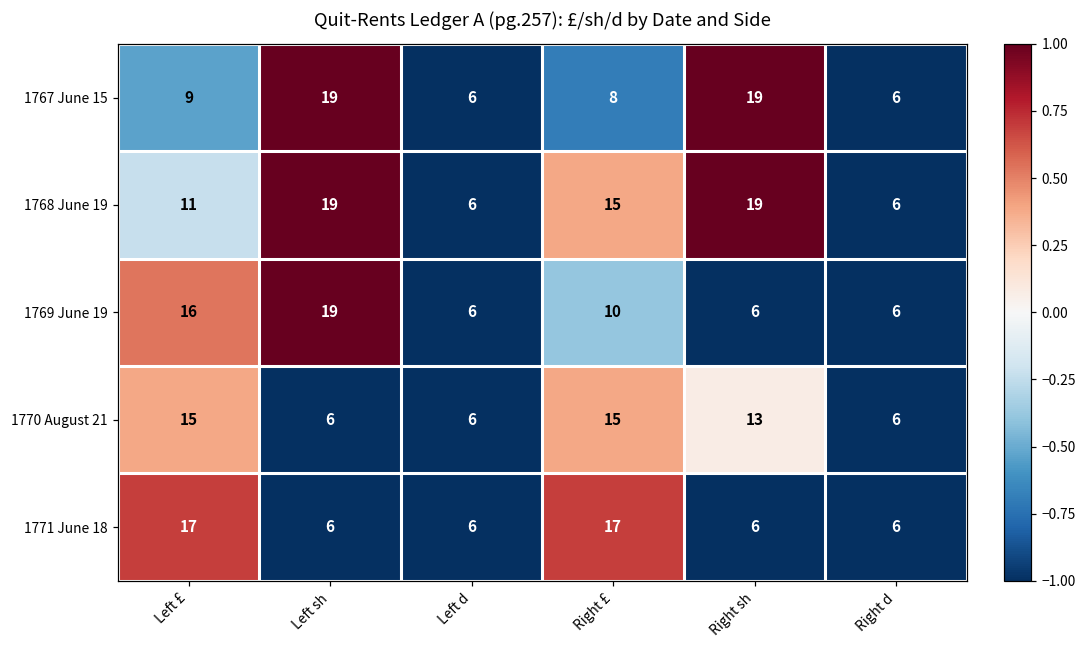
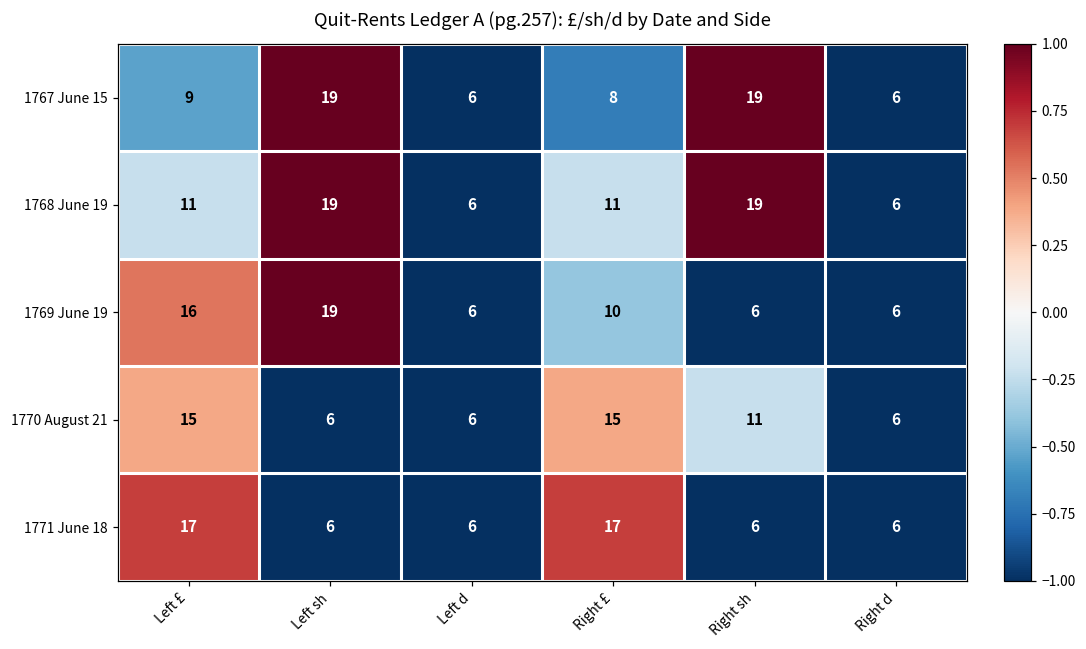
1768 June 19, Right £: 15 -> 11
1770 August 21, Right sh: 13 -> 11
